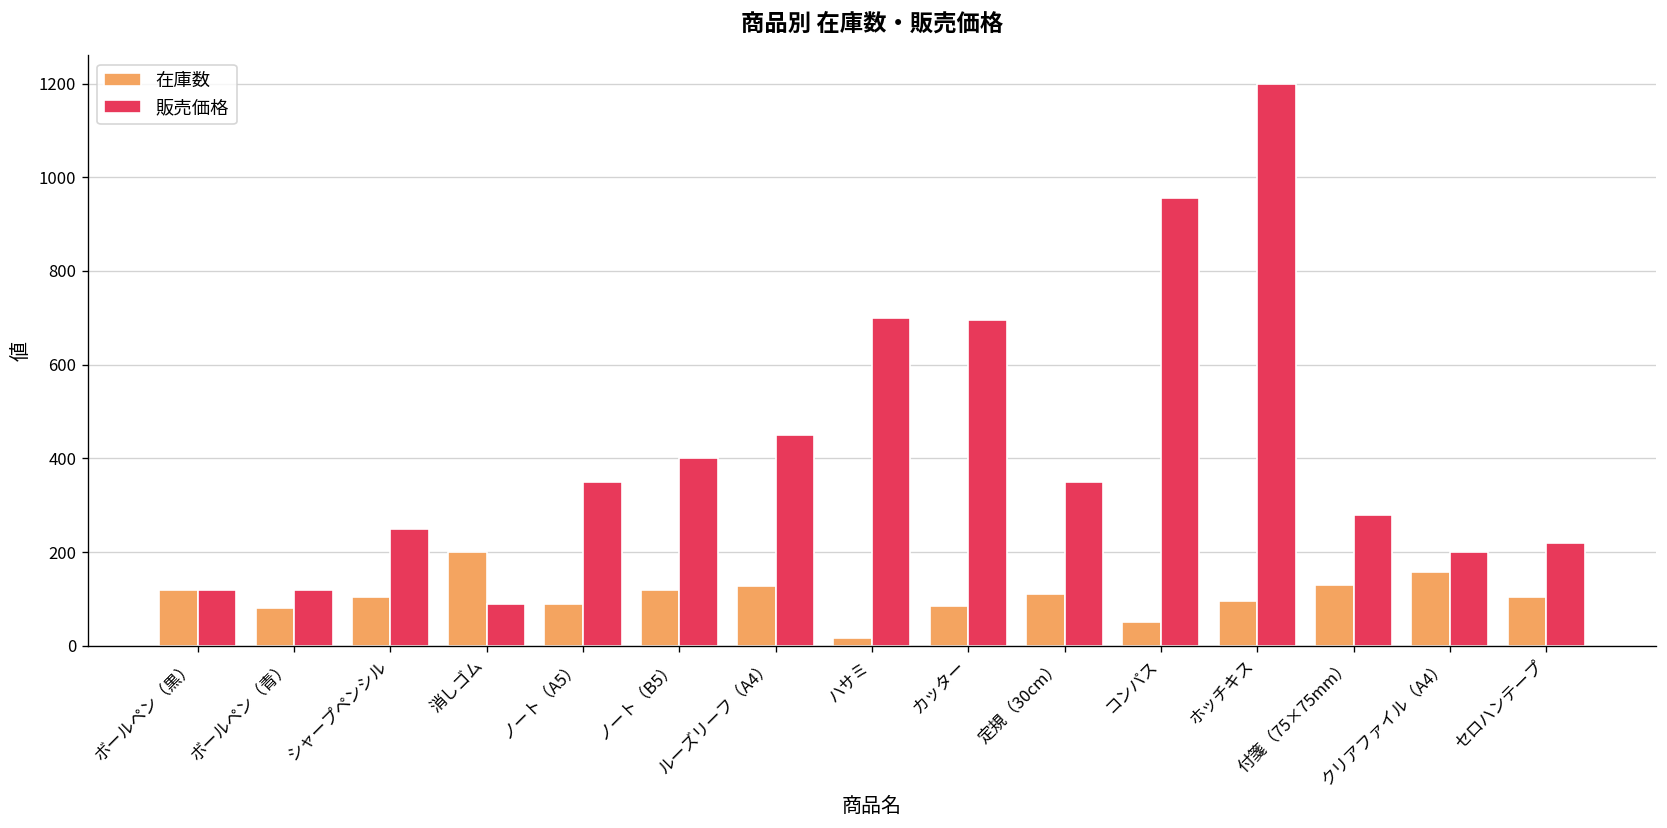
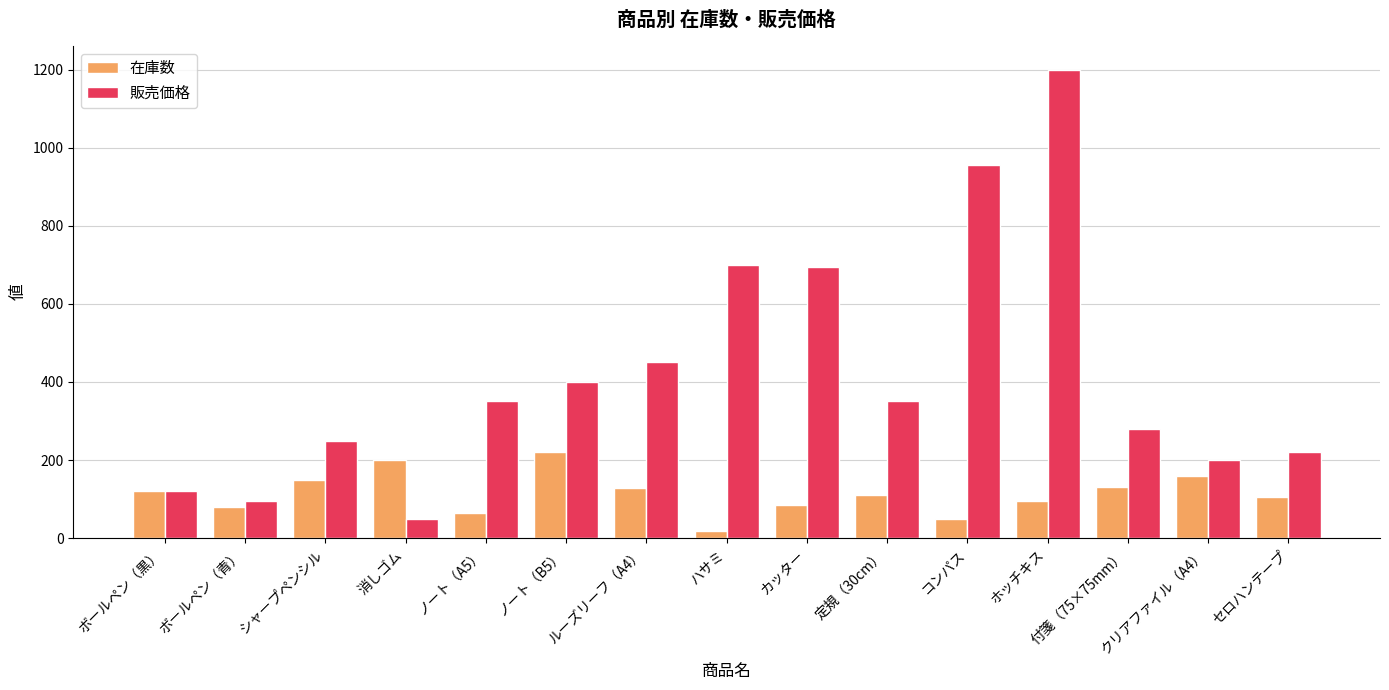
販売価格, ボールペン（青）: 120 -> 100
在庫数, シャープペンシル: 100 -> 150
販売価格, 消しゴム: 90 -> 50
在庫数, ノート（A5）: 90 -> 60
在庫数, ノート（B5）: 120 -> 220
